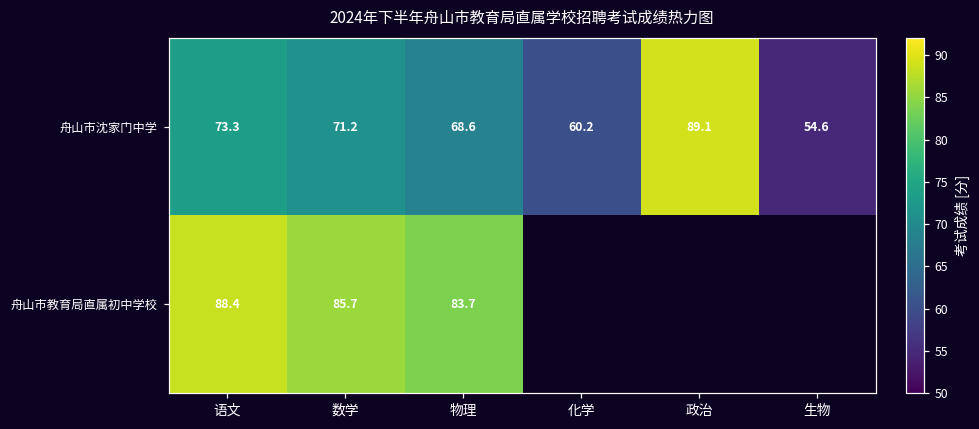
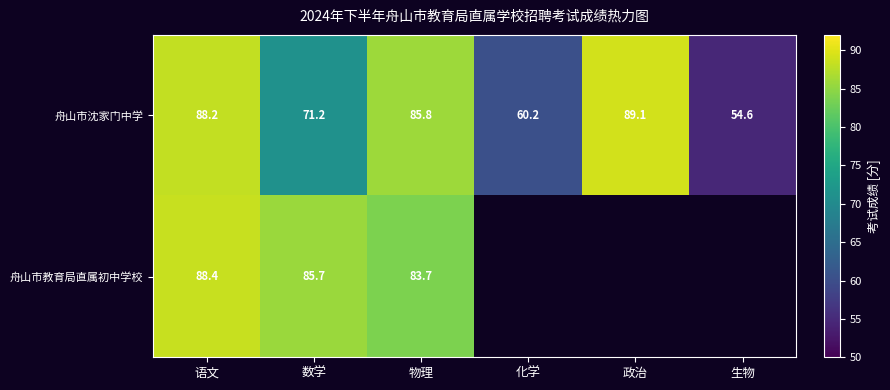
舟山市沈家门中学, 语文: 73.3 -> 88.2
舟山市沈家门中学, 物理: 68.6 -> 85.8
